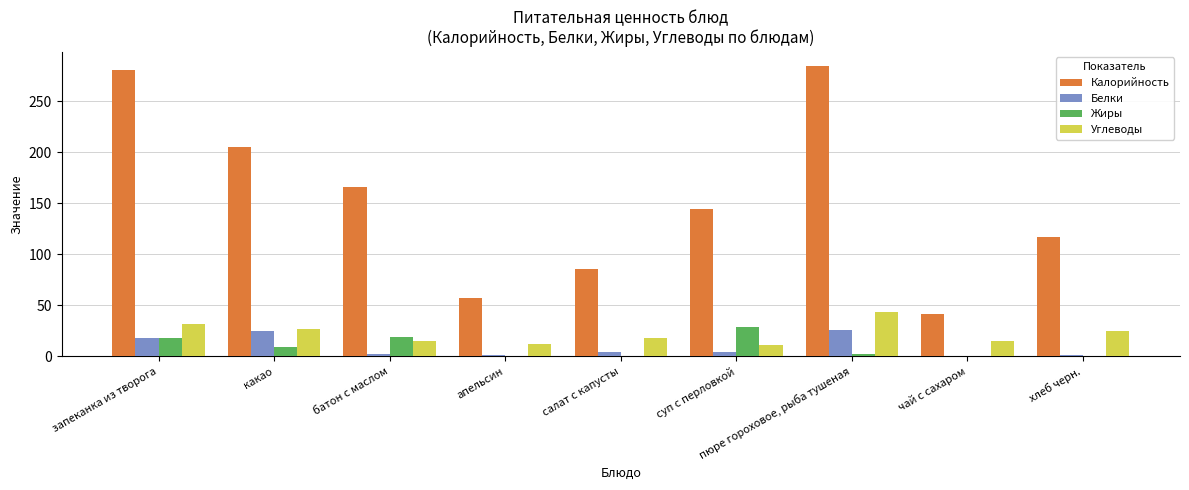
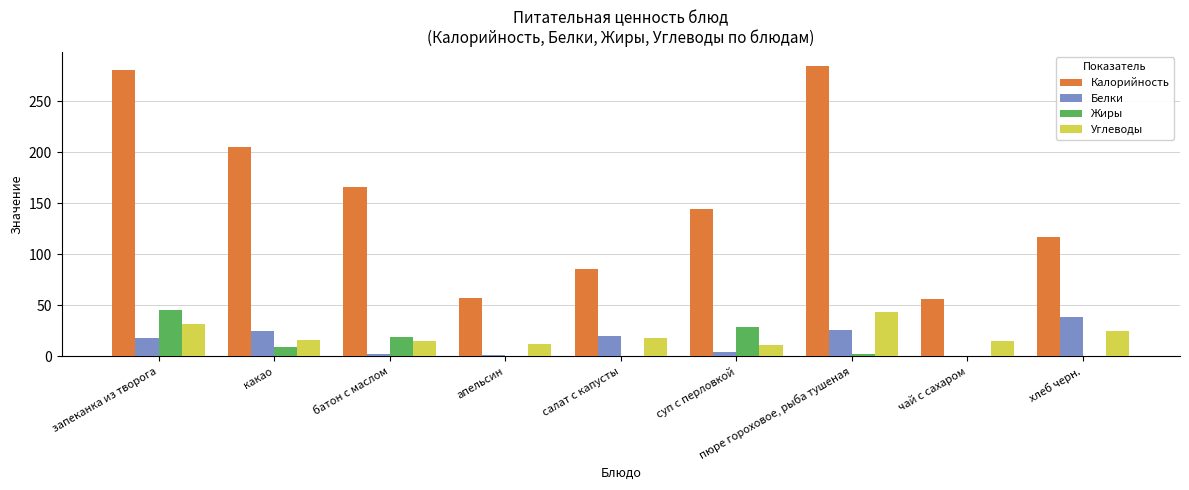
Жиры, запеканка из творога: 18 -> 45
Углеводы, какао: 27 -> 16
Белки, салат с капусты: 4 -> 20
Калорийность, чай с сахаром: 41 -> 56
Белки, хлеб черн.: 1 -> 38
